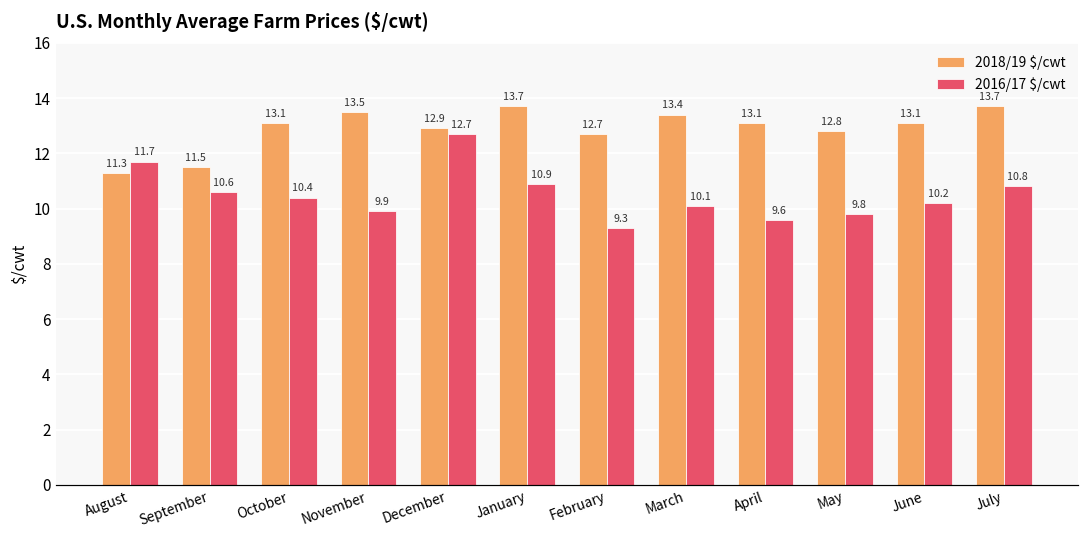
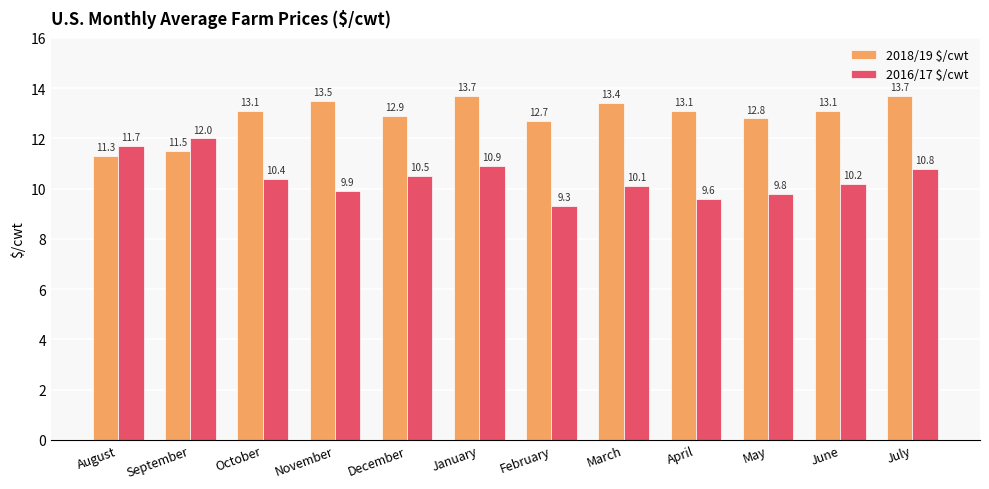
2016/17 $/cwt, September: 10.6 -> 12.0
2016/17 $/cwt, December: 12.7 -> 10.5
